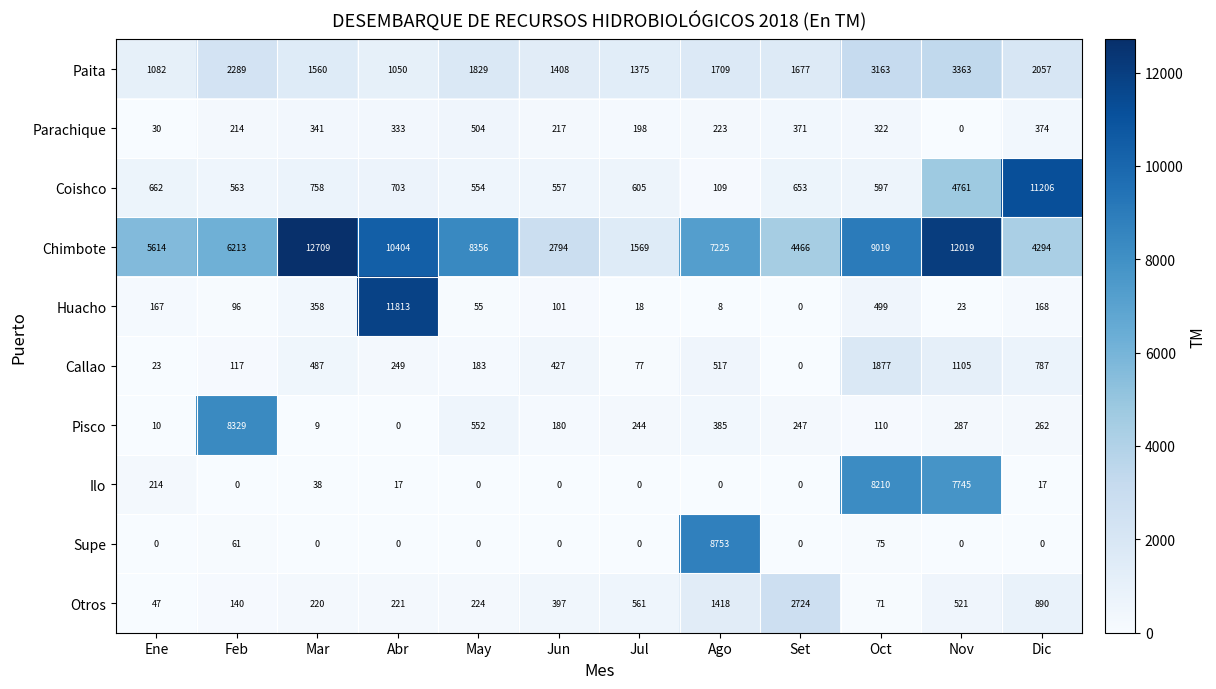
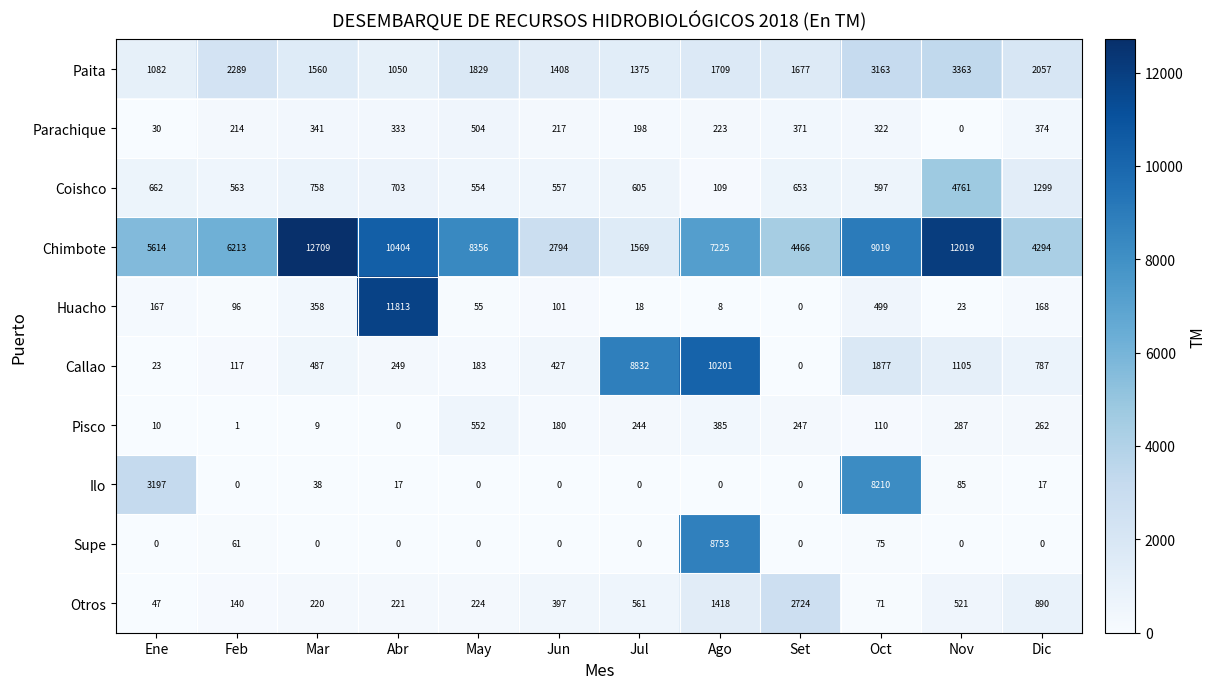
Coishco, Dic: 11206 -> 1299
Callao, Jul: 77 -> 8832
Callao, Ago: 517 -> 10201
Pisco, Feb: 8329 -> 1
Ilo, Ene: 214 -> 3197
Ilo, Nov: 7745 -> 85
